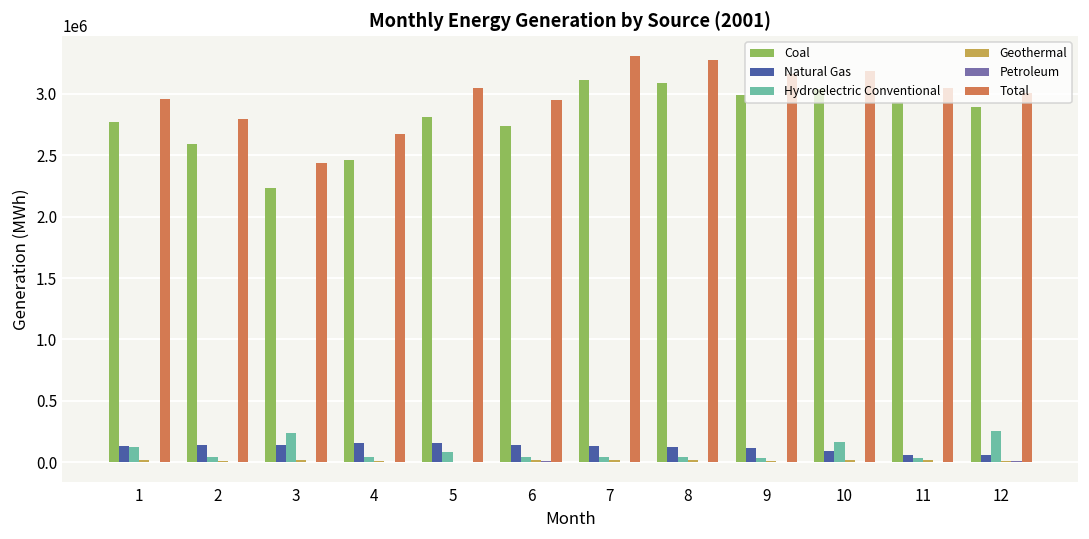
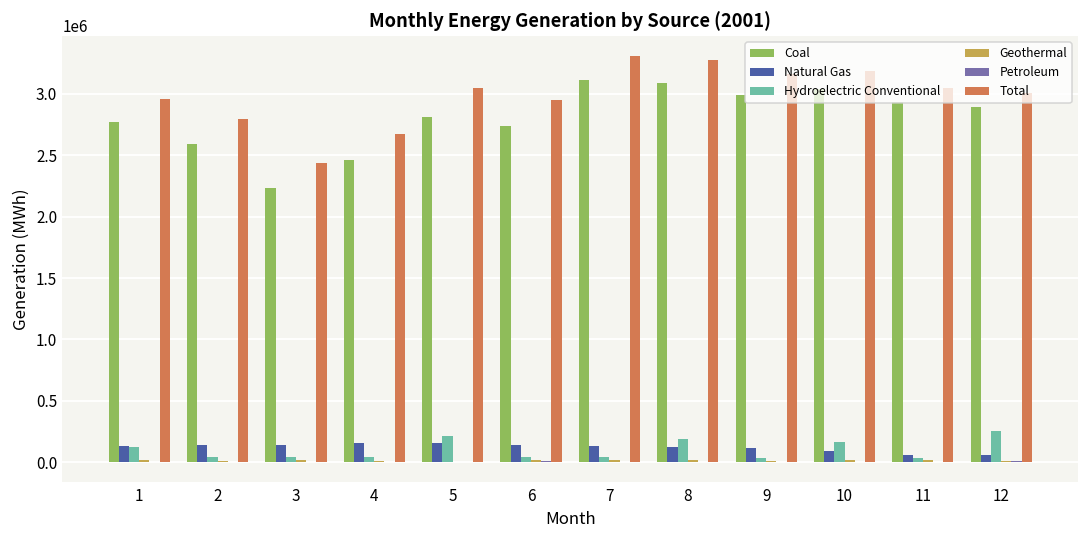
Hydroelectric Conventional, 3: 240000 -> 40000
Hydroelectric Conventional, 5: 80000 -> 220000
Hydroelectric Conventional, 8: 40000 -> 190000
